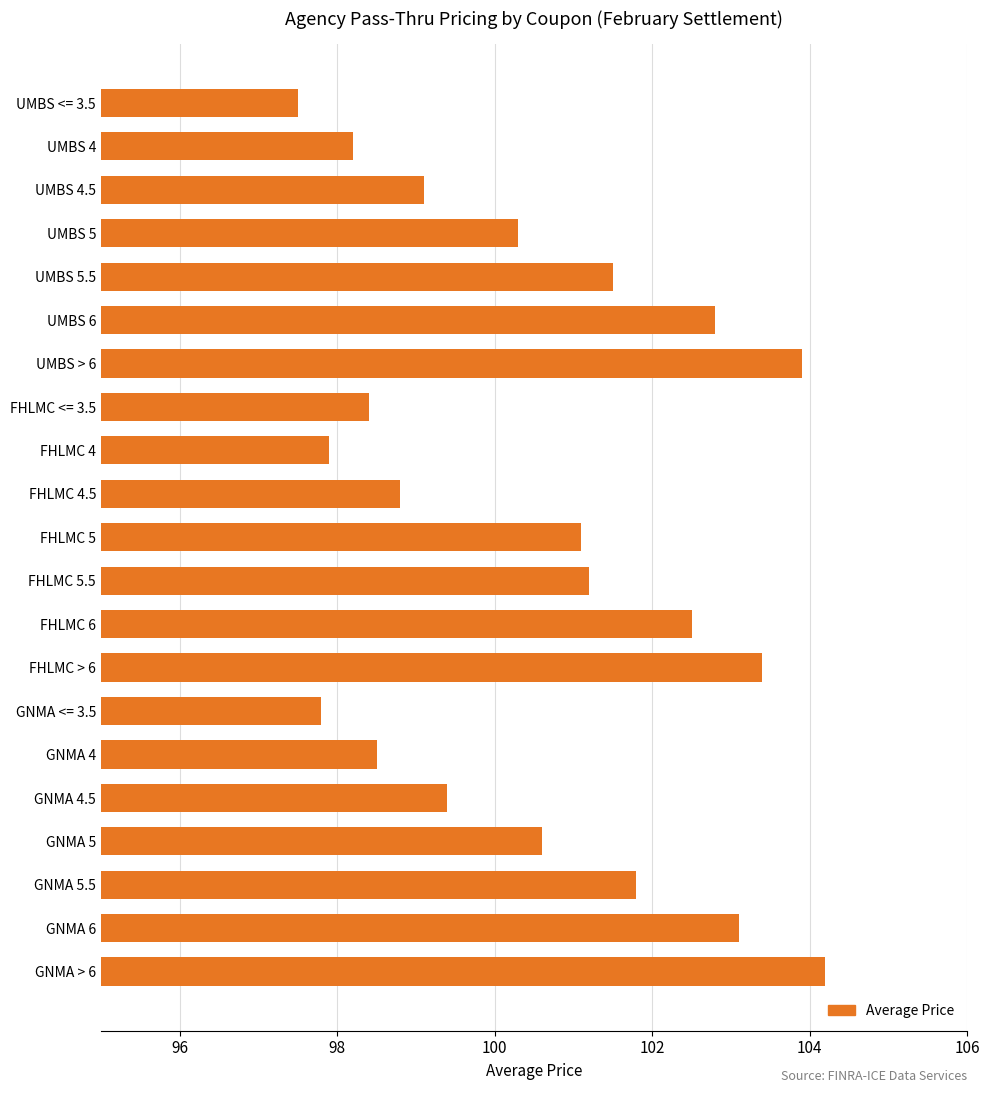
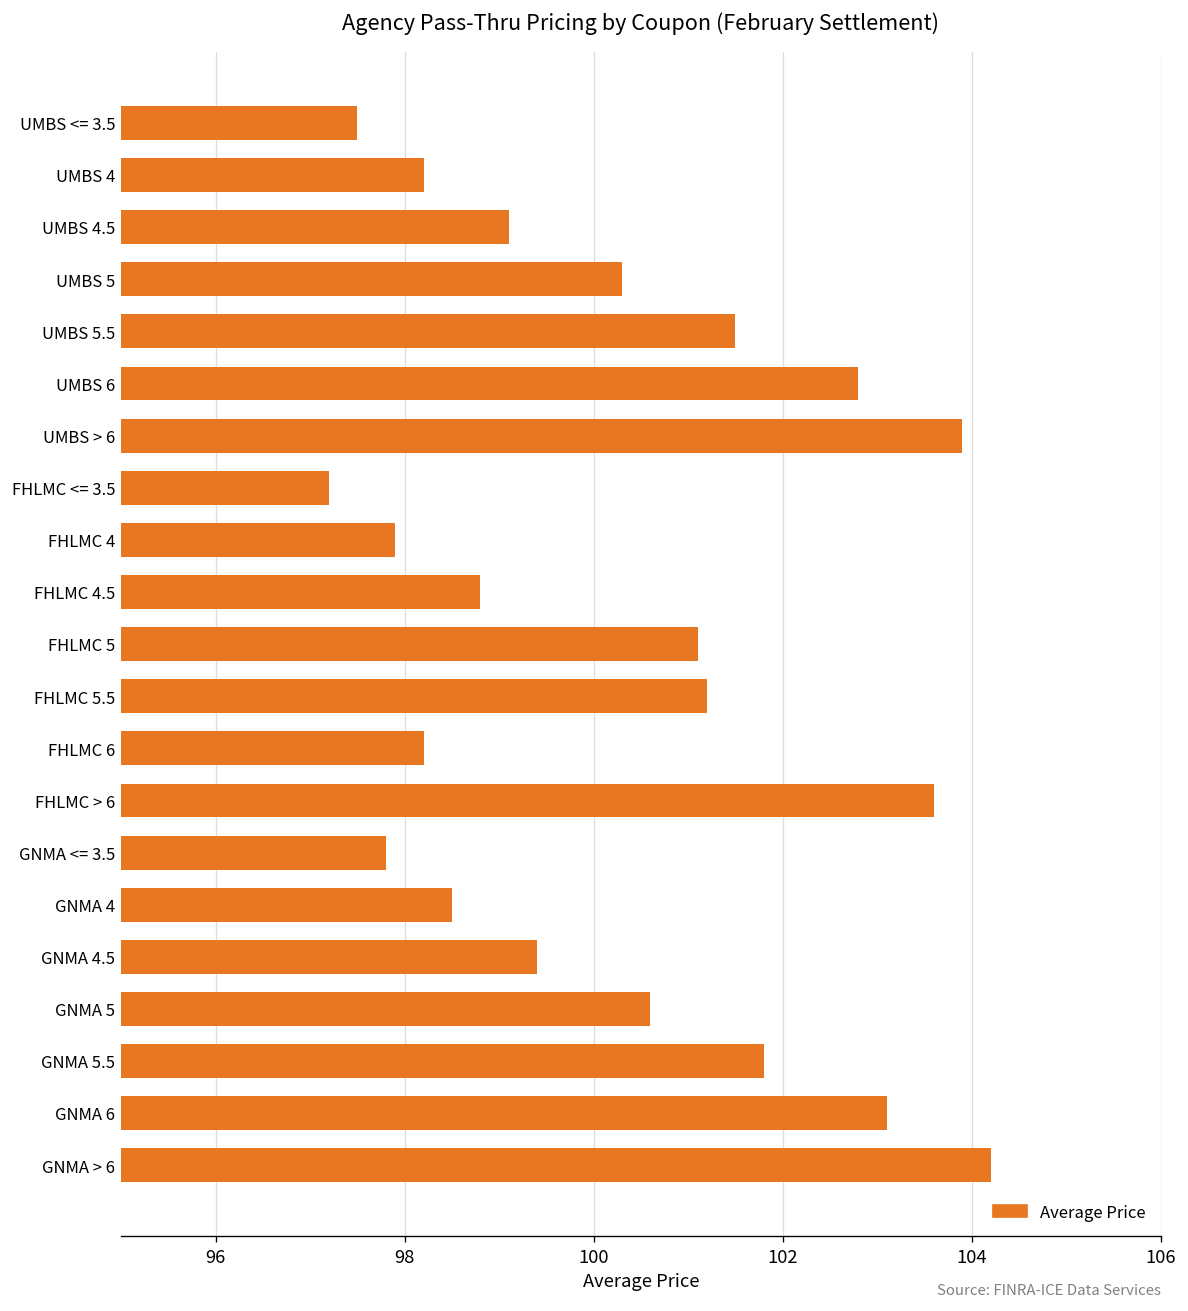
FHLMC <= 3.5: 98.4 -> 97.2
FHLMC 6: 102.5 -> 98.2
FHLMC > 6: 103.4 -> 103.6
